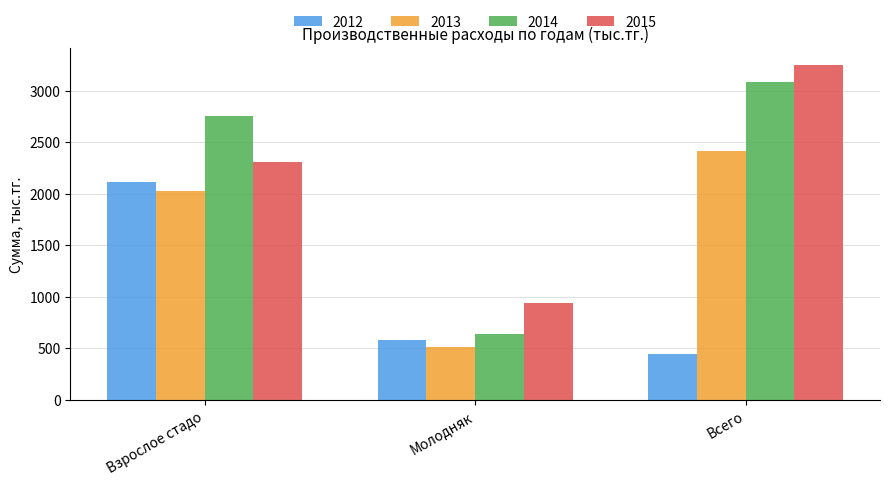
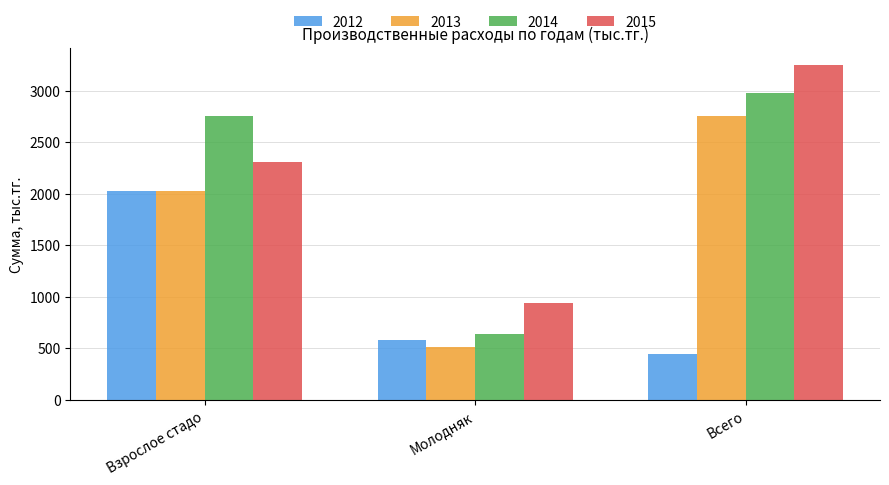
2012, Взрослое стадо: 2120 -> 2020
2013, Всего: 2420 -> 2750
2014, Всего: 3080 -> 2980
